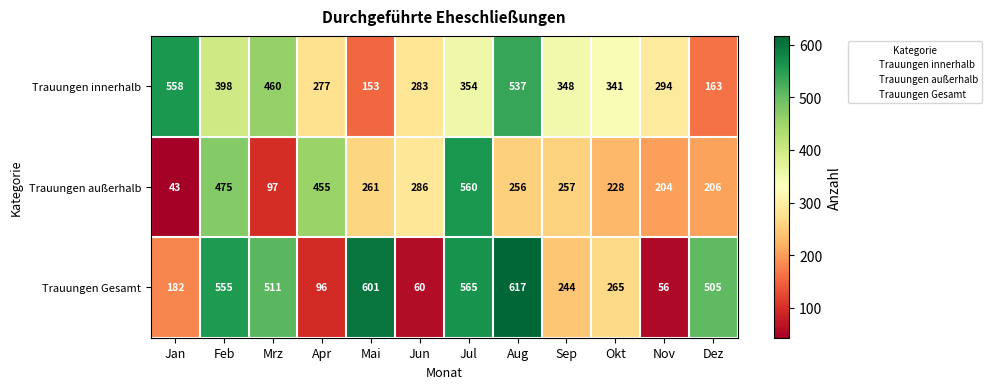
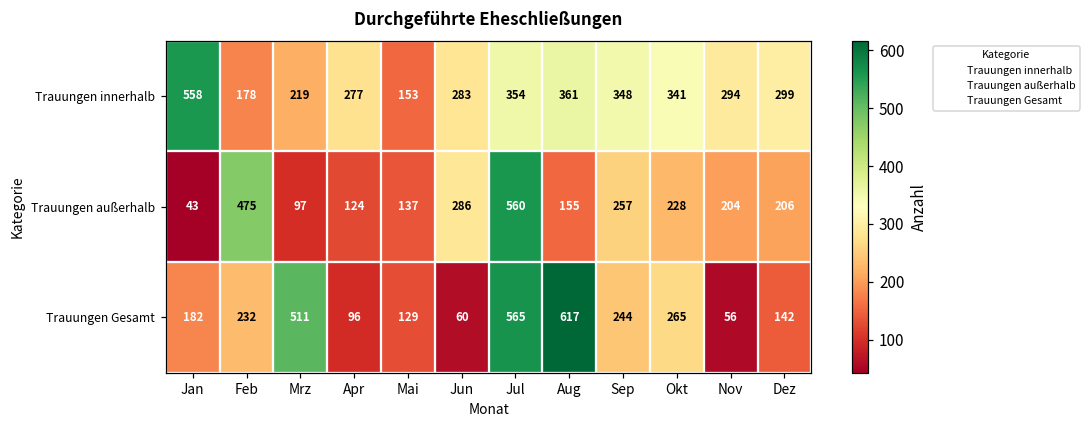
Trauungen innerhalb, Feb: 398 -> 178
Trauungen innerhalb, Mrz: 460 -> 219
Trauungen innerhalb, Aug: 537 -> 361
Trauungen innerhalb, Dez: 163 -> 299
Trauungen außerhalb, Apr: 455 -> 124
Trauungen außerhalb, Mai: 261 -> 137
Trauungen außerhalb, Aug: 256 -> 155
Trauungen Gesamt, Feb: 555 -> 232
Trauungen Gesamt, Mai: 601 -> 129
Trauungen Gesamt, Dez: 505 -> 142
